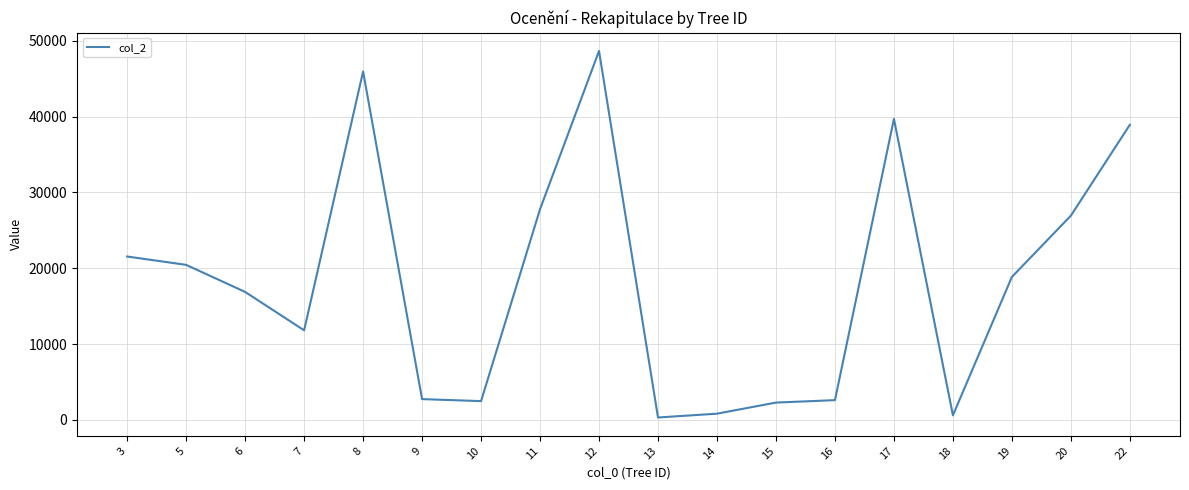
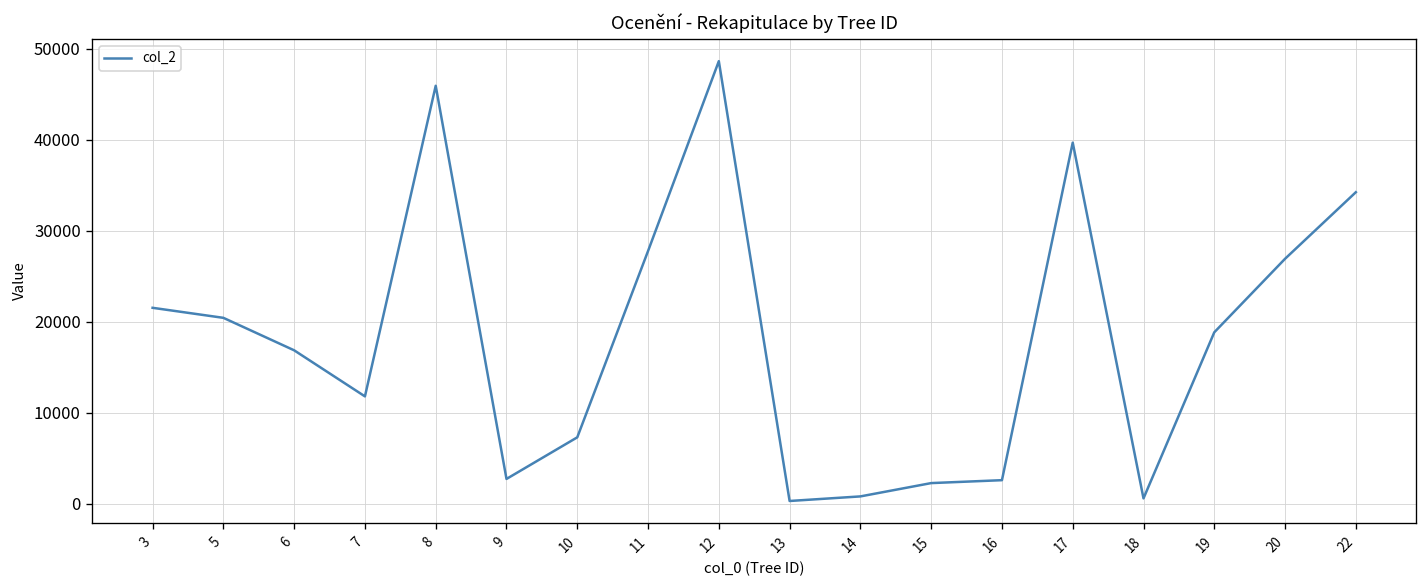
10: 2000 -> 7000
22: 39000 -> 34000
